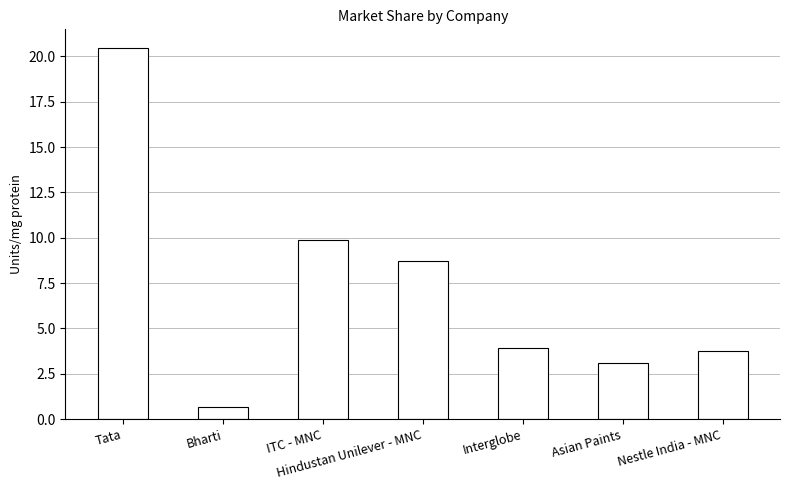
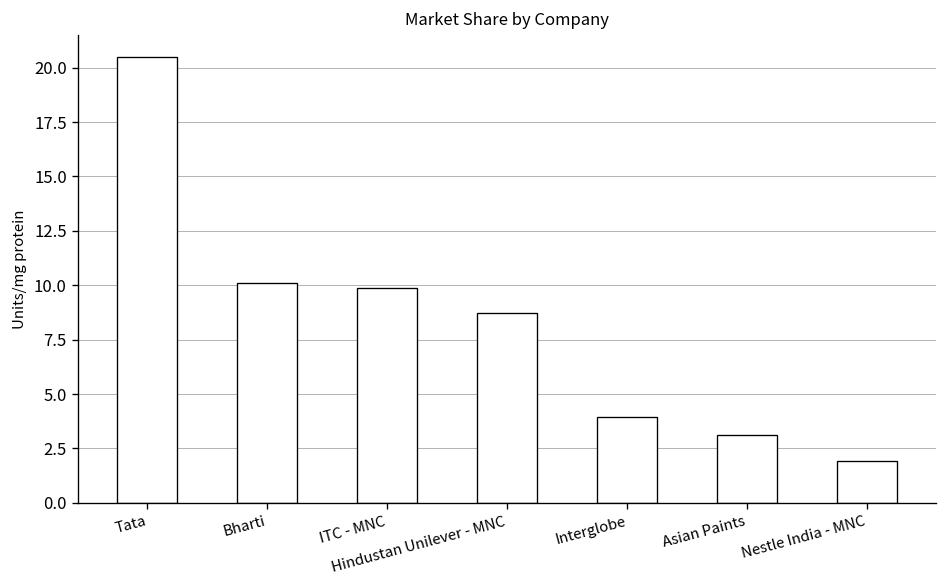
Bharti: 0.7 -> 10.1
Nestle India - MNC: 3.8 -> 1.9
